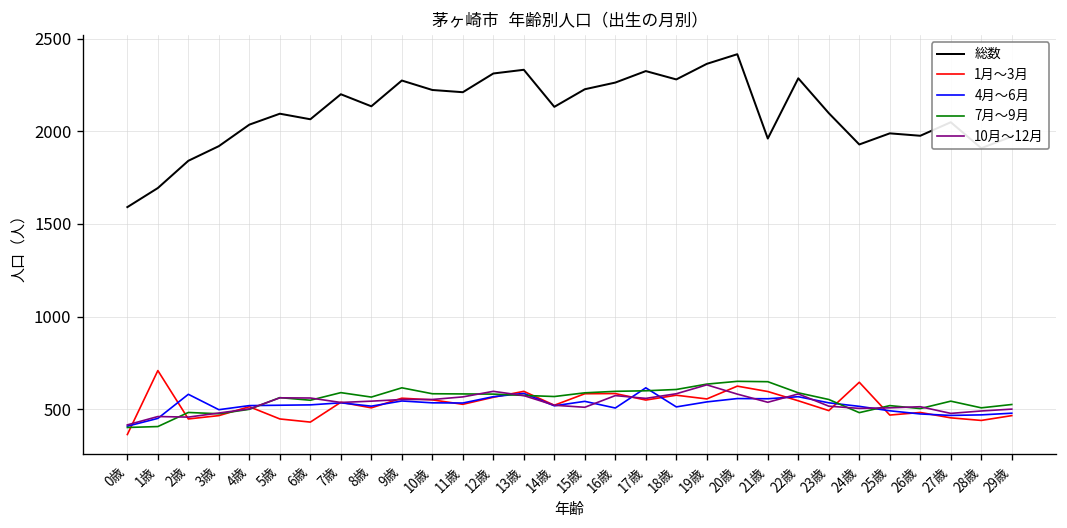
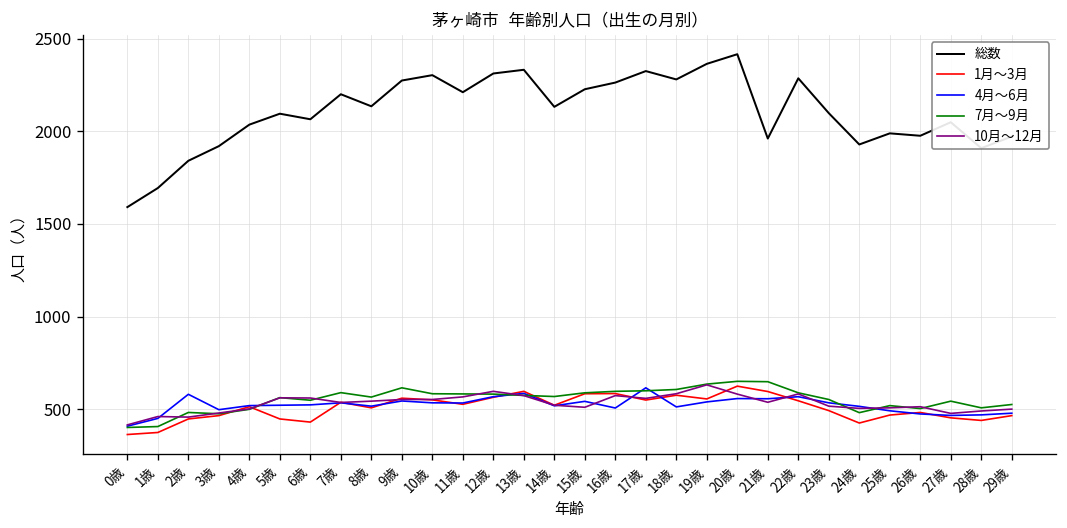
1月～3月, 1歳: 710 -> 380
総数, 10歳: 2220 -> 2300
1月～3月, 24歳: 650 -> 430
